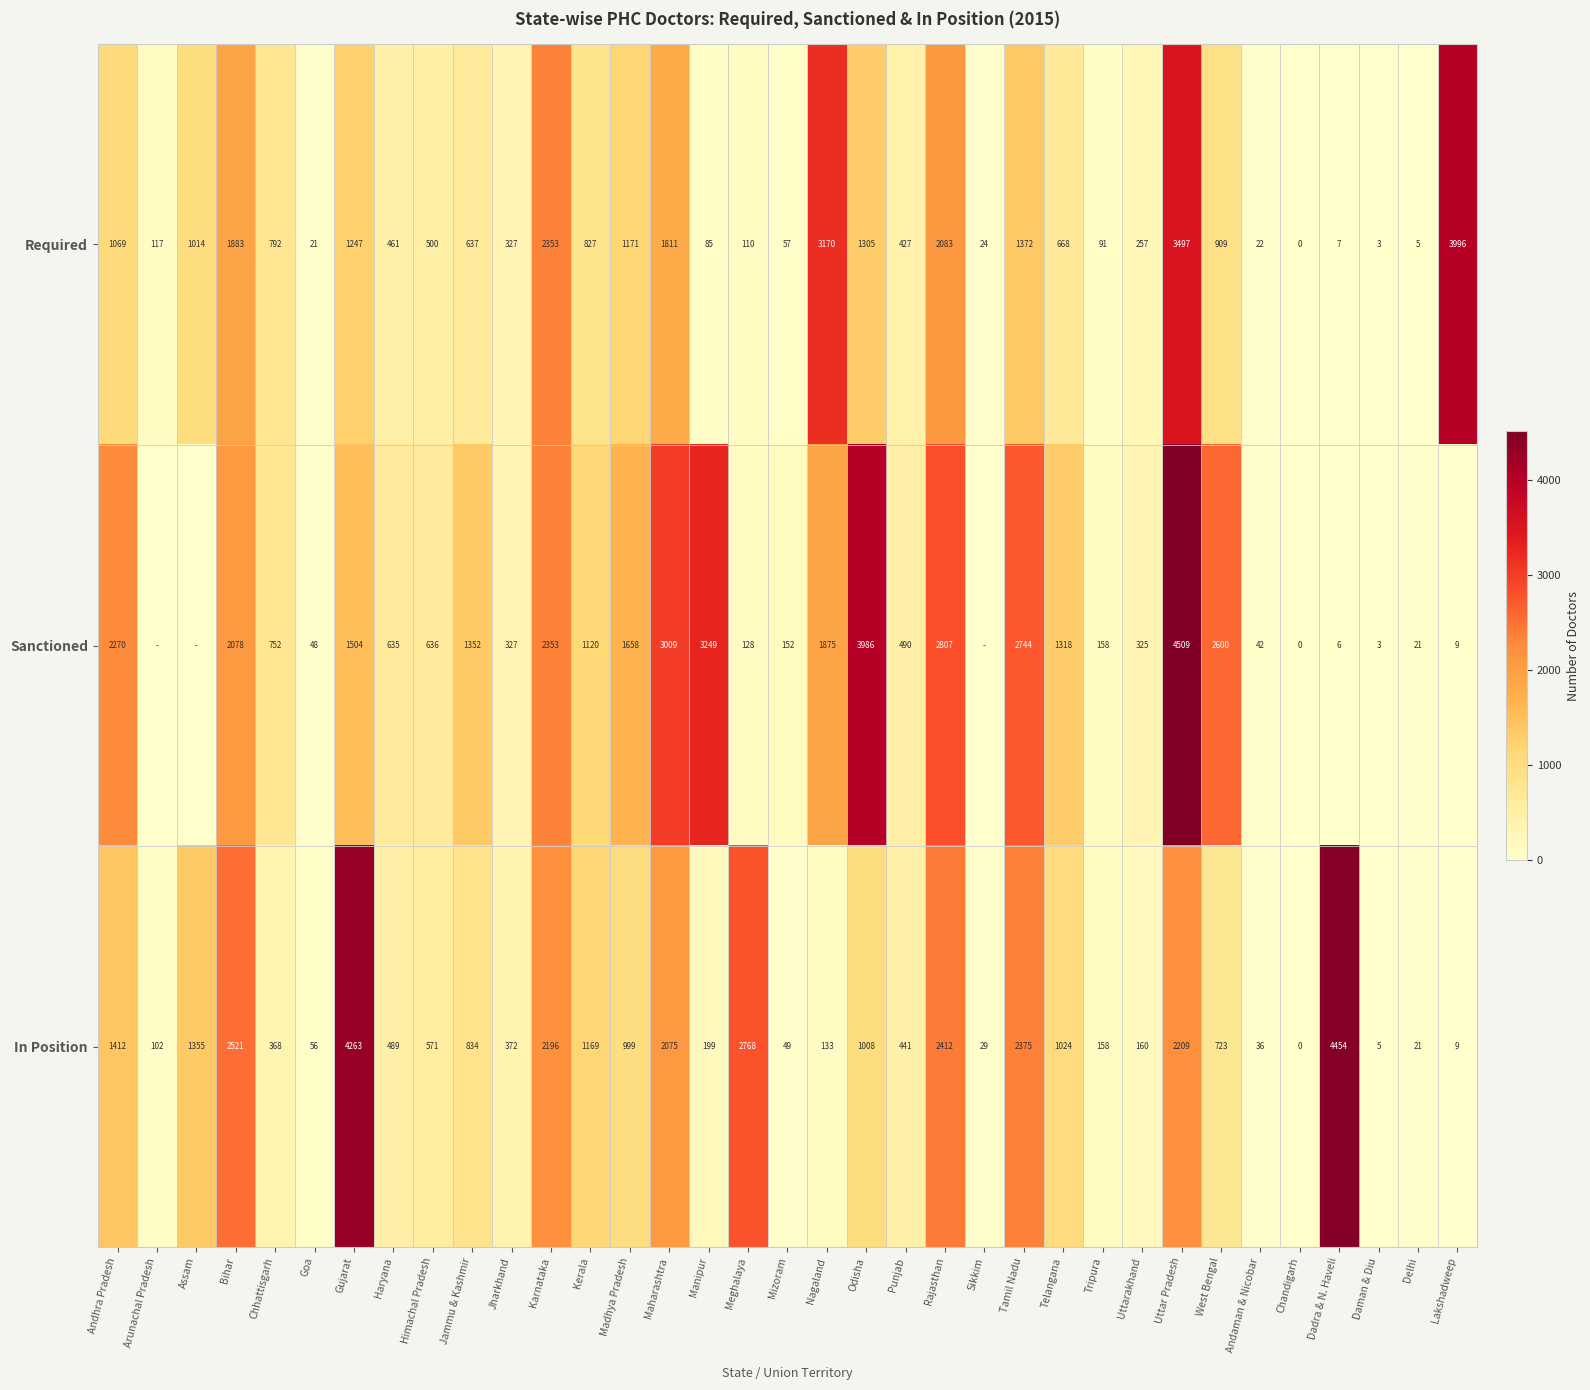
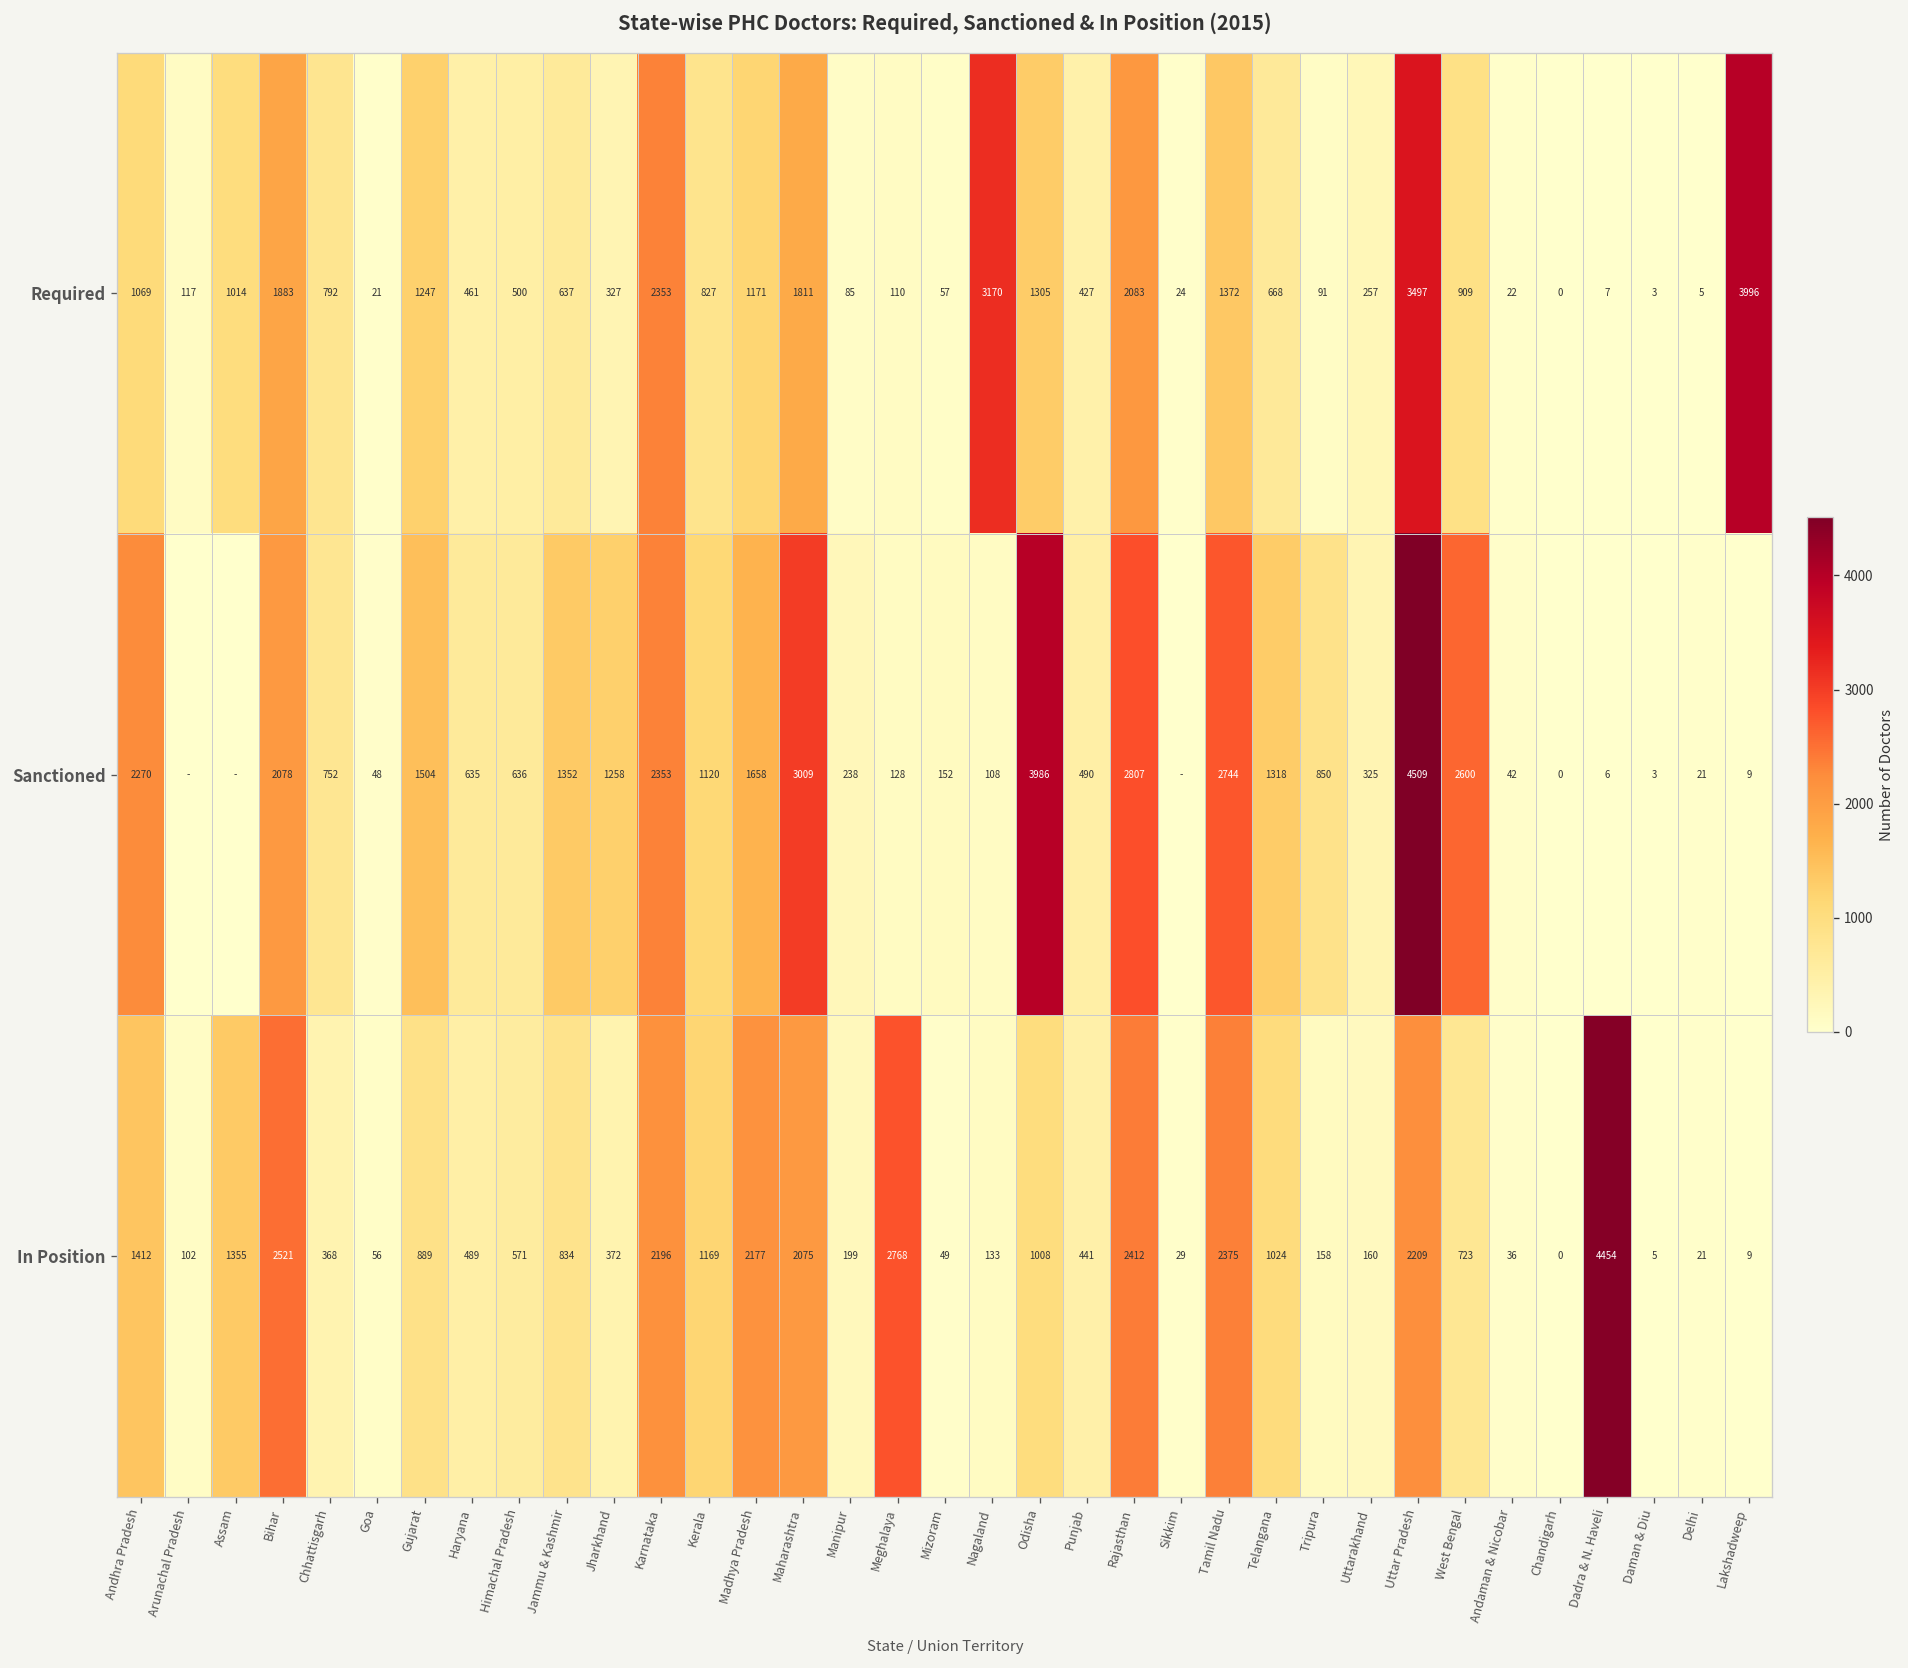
Sanctioned, Jharkhand: 327 -> 1258
Sanctioned, Manipur: 3249 -> 238
Sanctioned, Nagaland: 1875 -> 108
Sanctioned, Tripura: 158 -> 850
In Position, Gujarat: 4263 -> 889
In Position, Madhya Pradesh: 999 -> 2177
